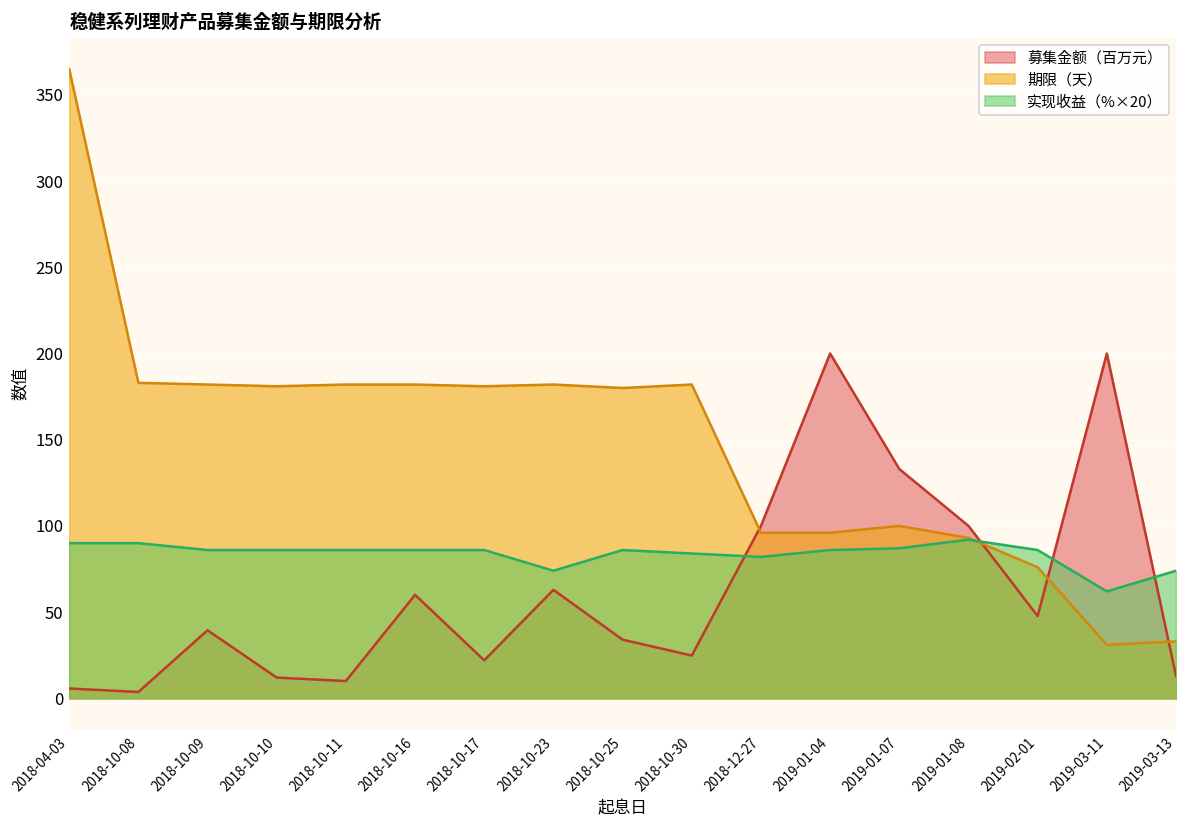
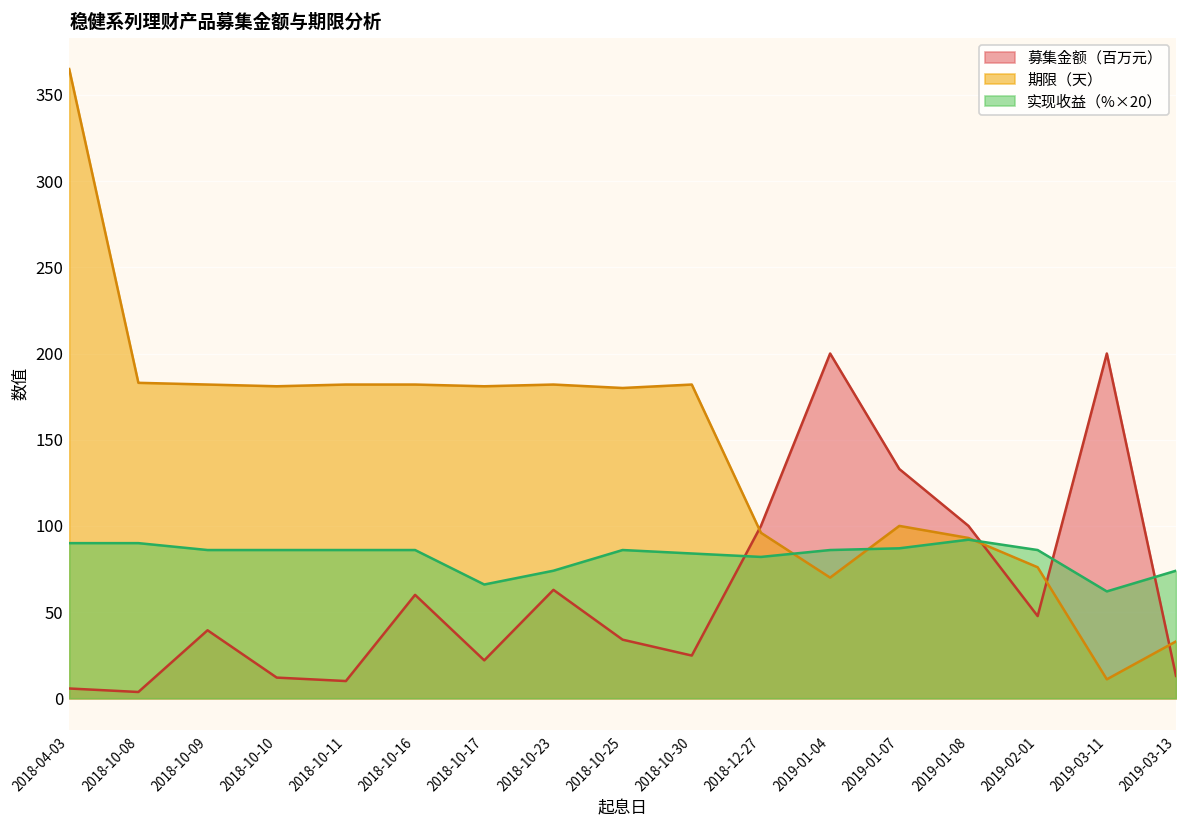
实现收益（%×20）, 2018-10-17: 86 -> 66
期限（天）, 2019-01-04: 96 -> 70
期限（天）, 2019-03-11: 31 -> 11
